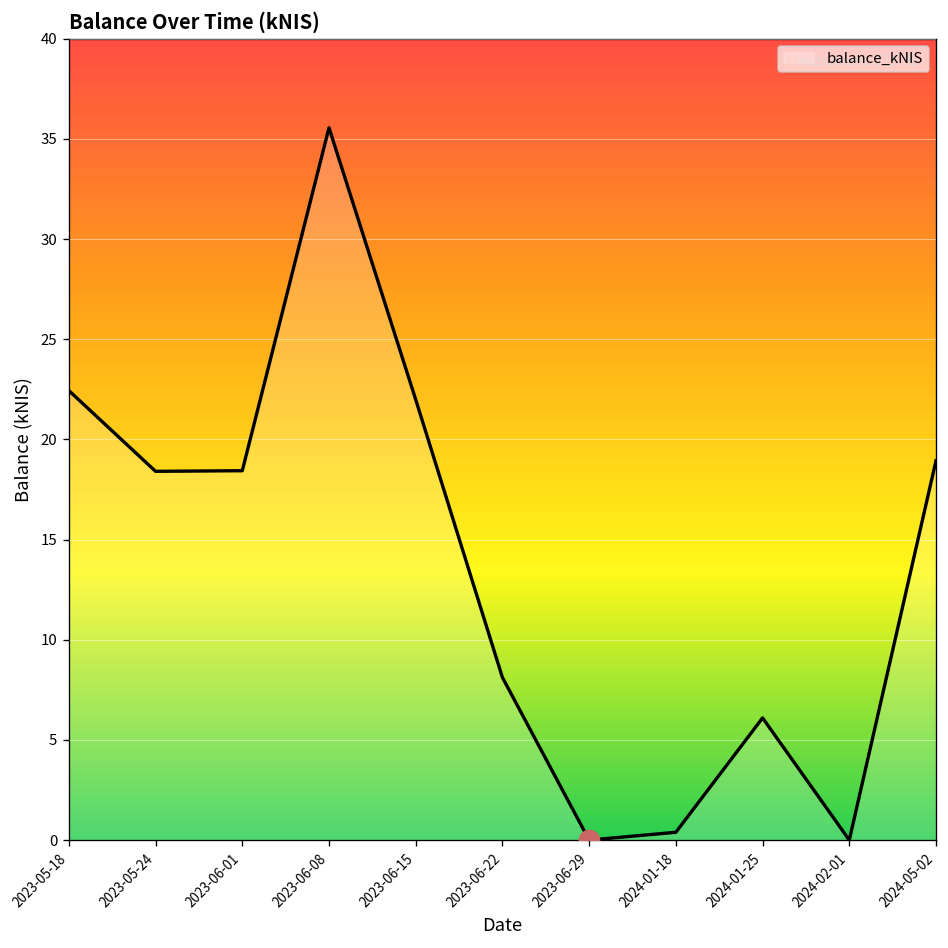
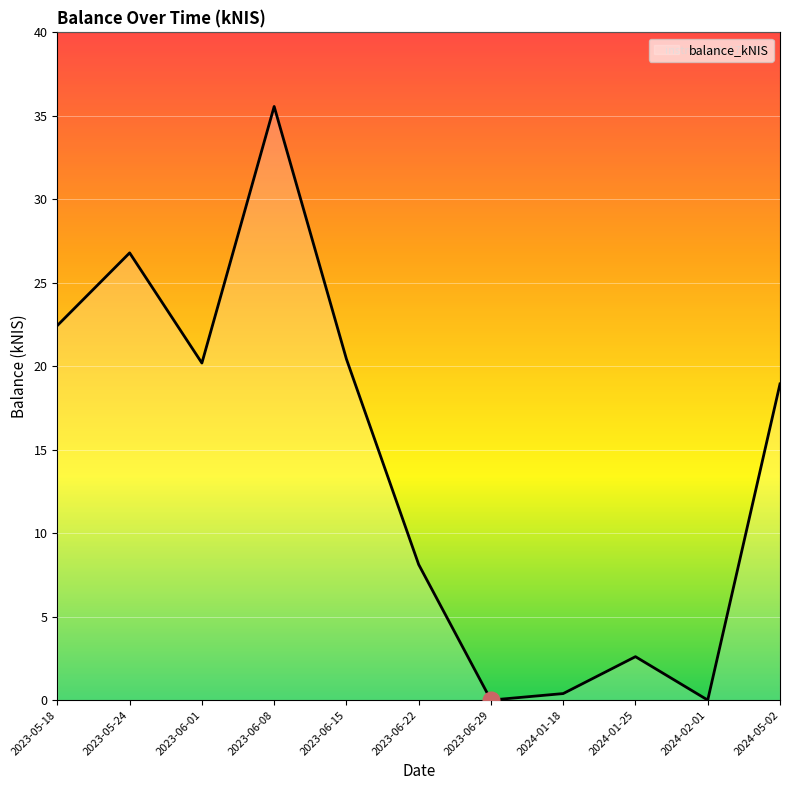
balance_kNIS, 2023-05-24: 18.4 -> 26.8
balance_kNIS, 2023-06-01: 18.4 -> 20.2
balance_kNIS, 2023-06-15: 22.0 -> 20.4
balance_kNIS, 2024-01-25: 6.1 -> 2.6
